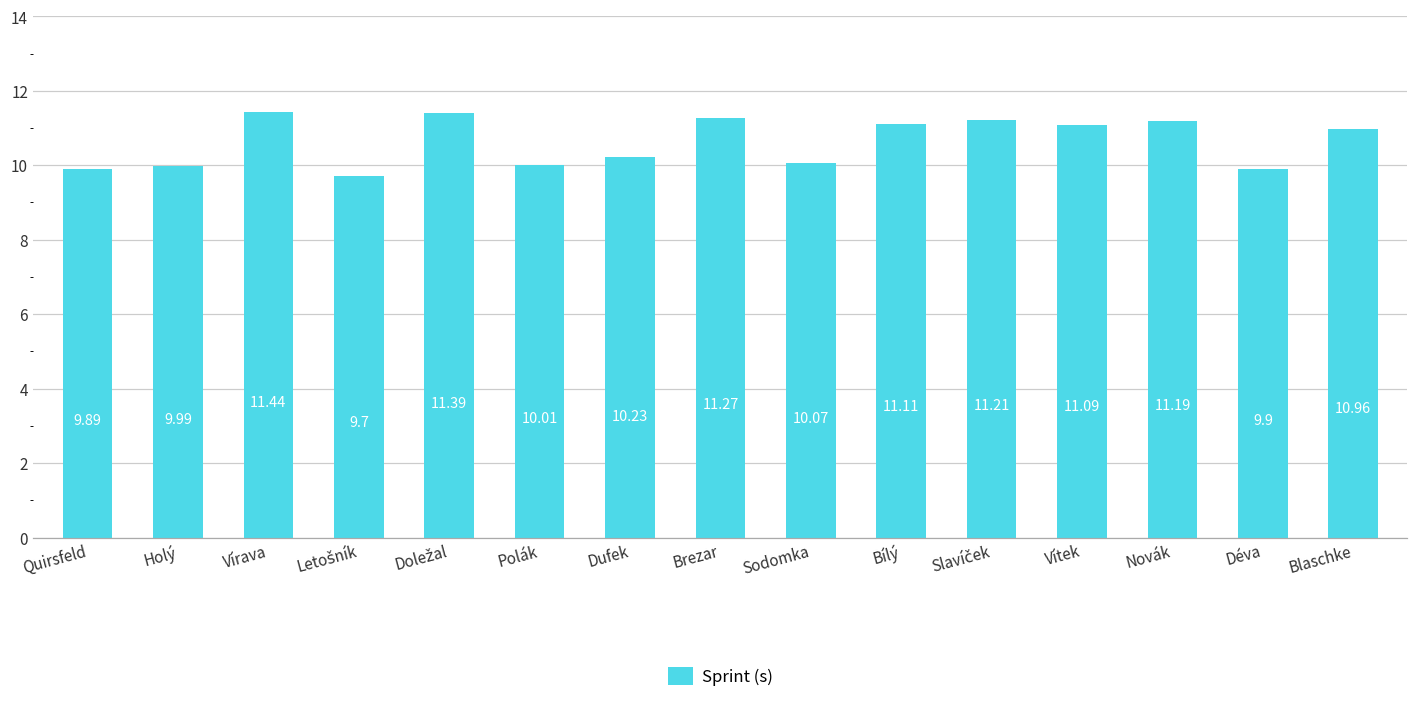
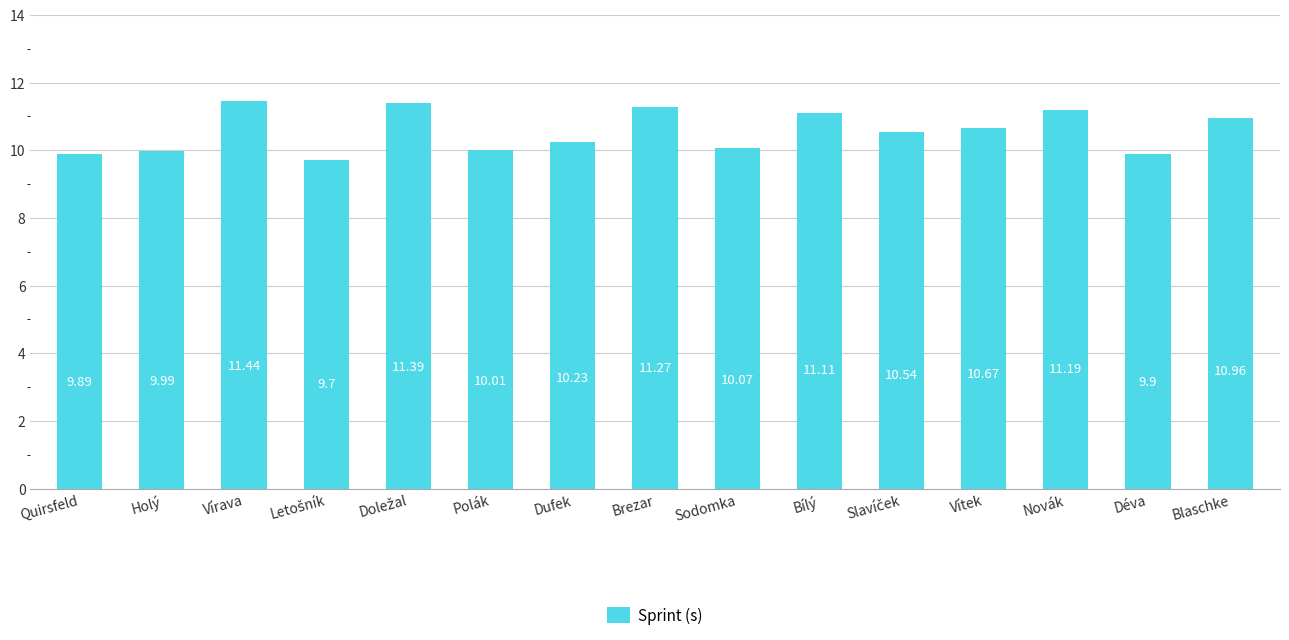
Slavíček: 11.21 -> 10.54
Vítek: 11.09 -> 10.67
